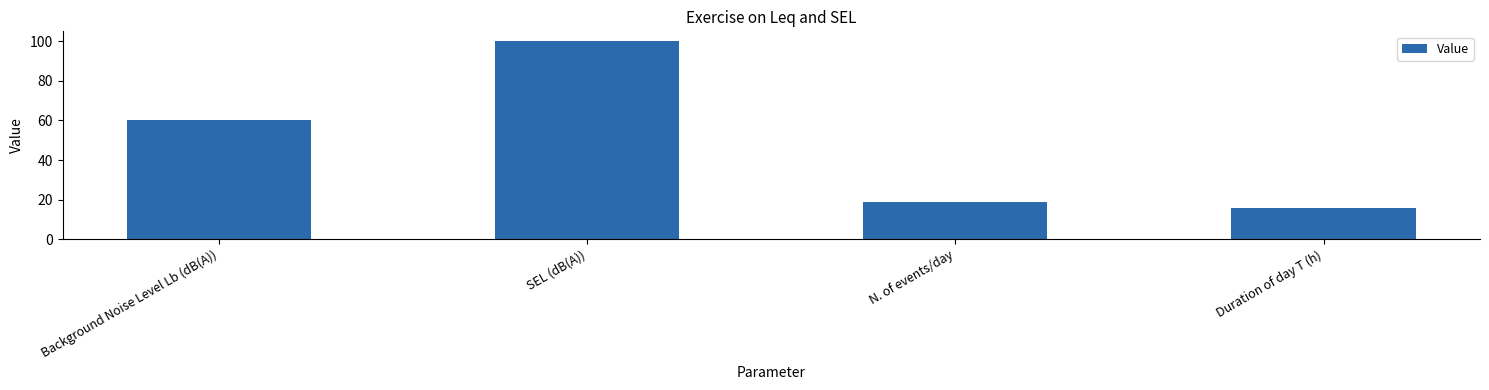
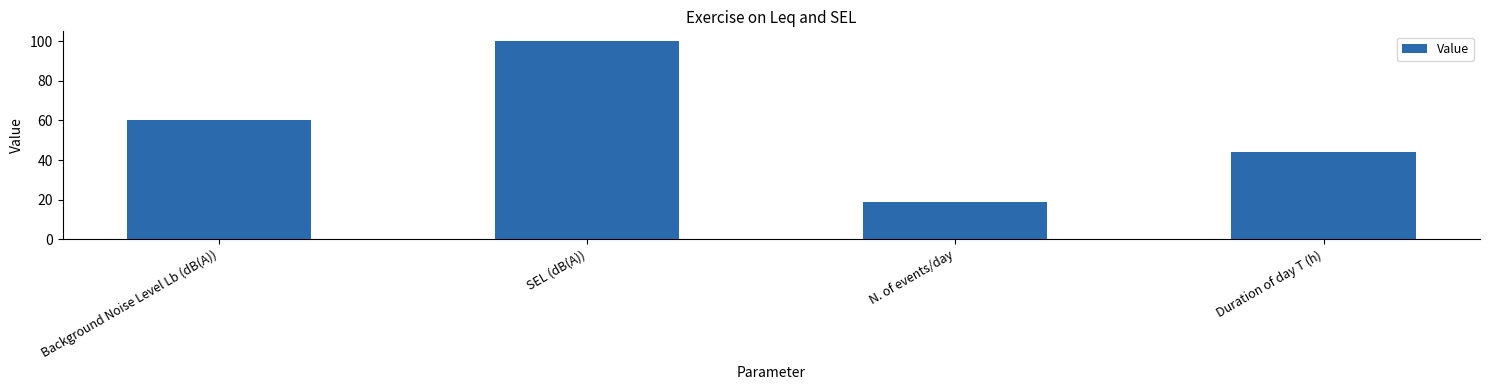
Duration of day T (h): 16 -> 44
